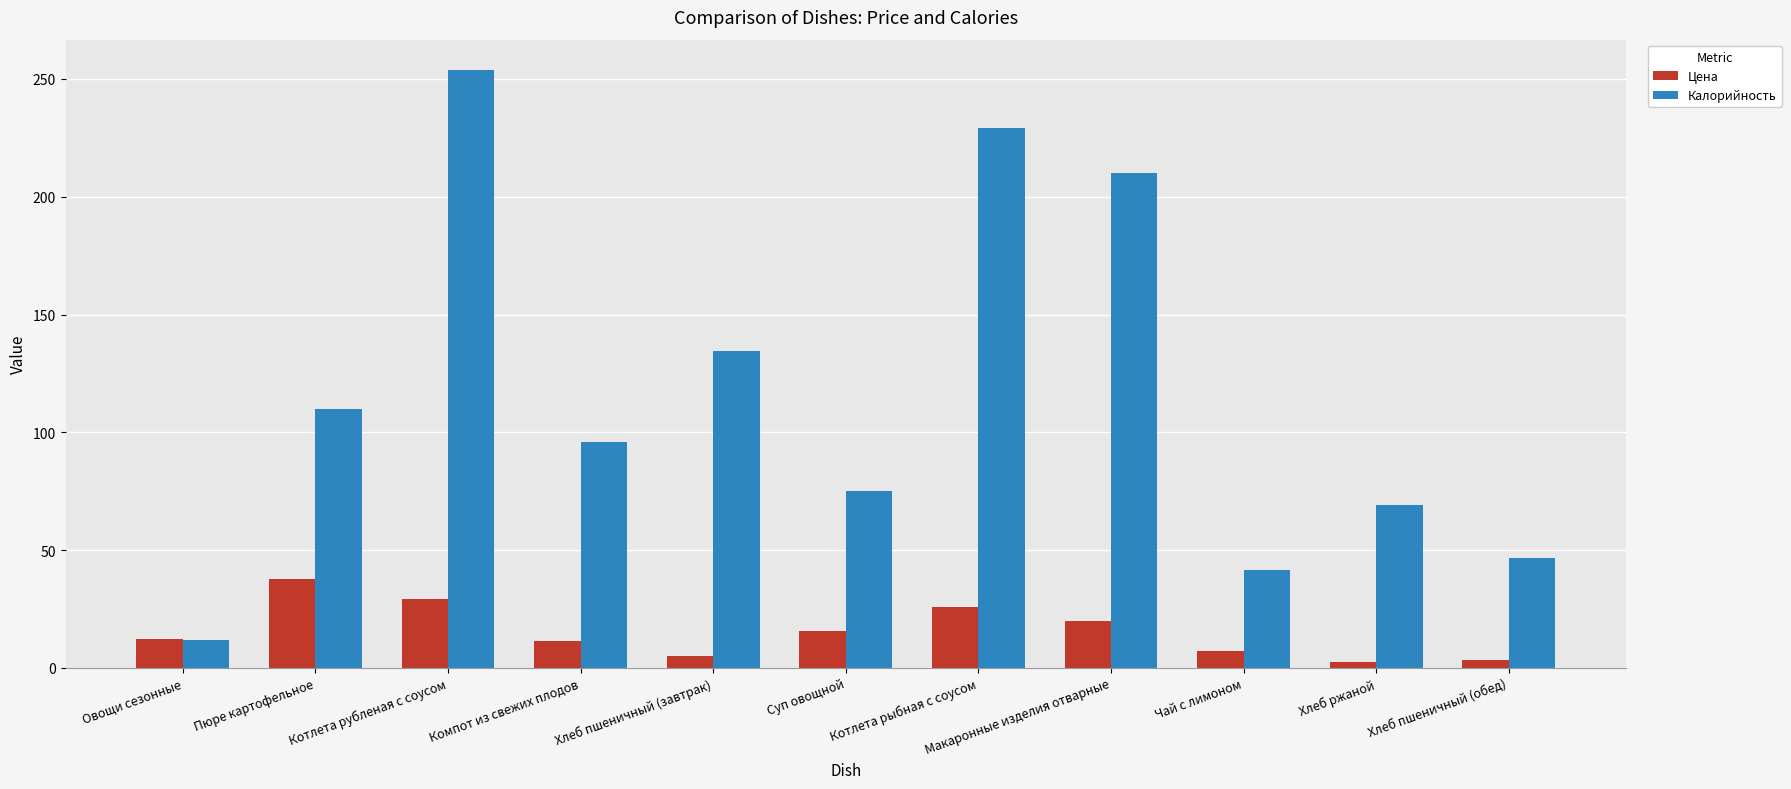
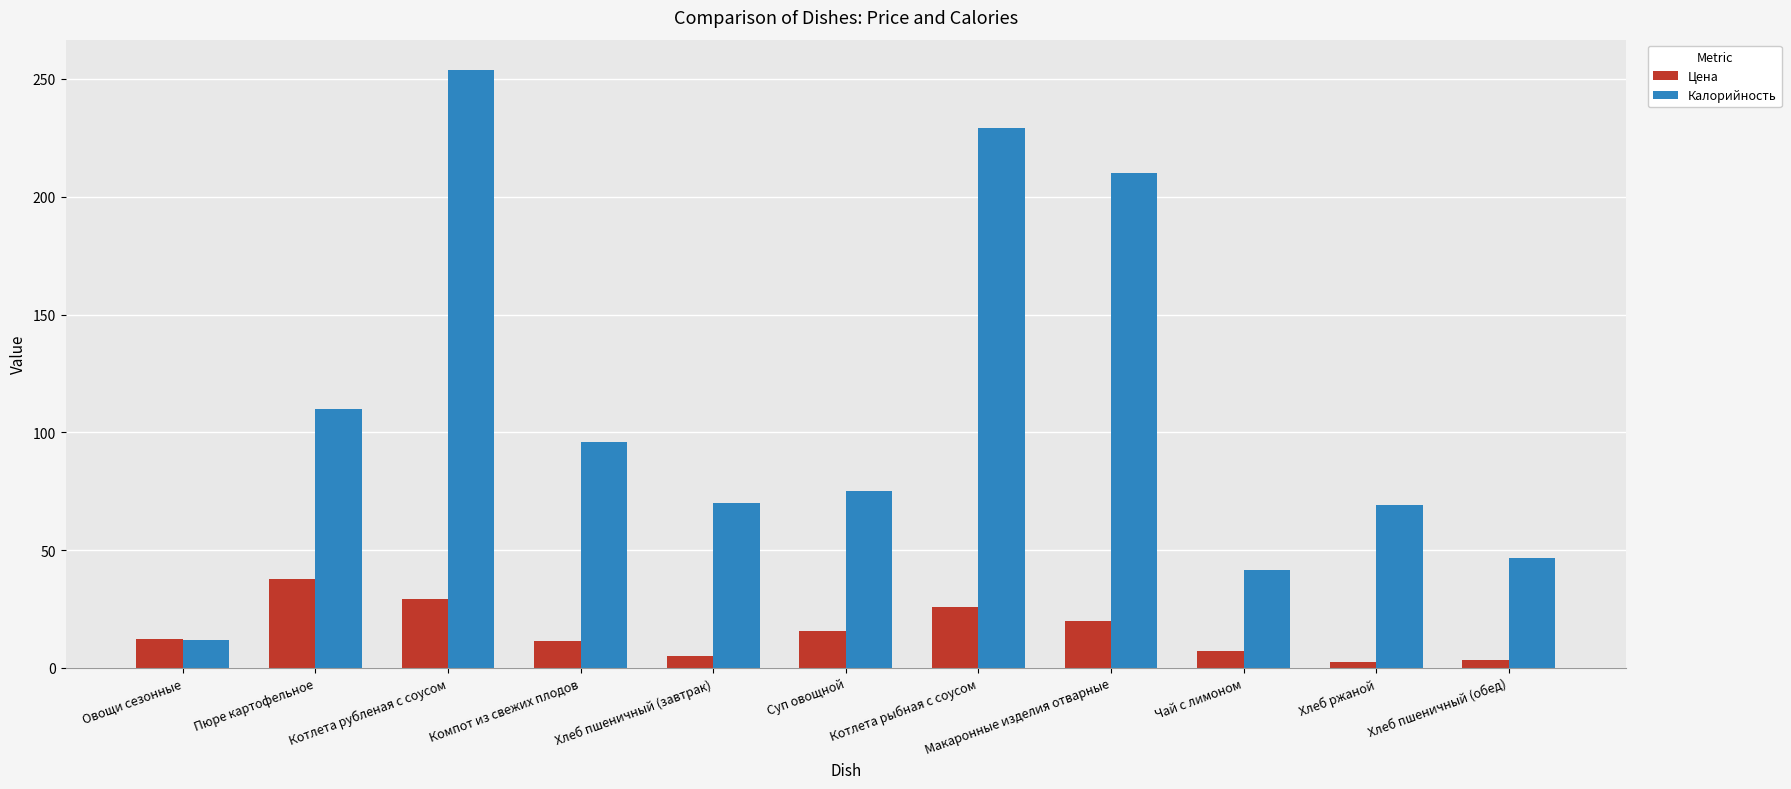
Калорийность, Хлеб пшеничный (завтрак): 135 -> 70
